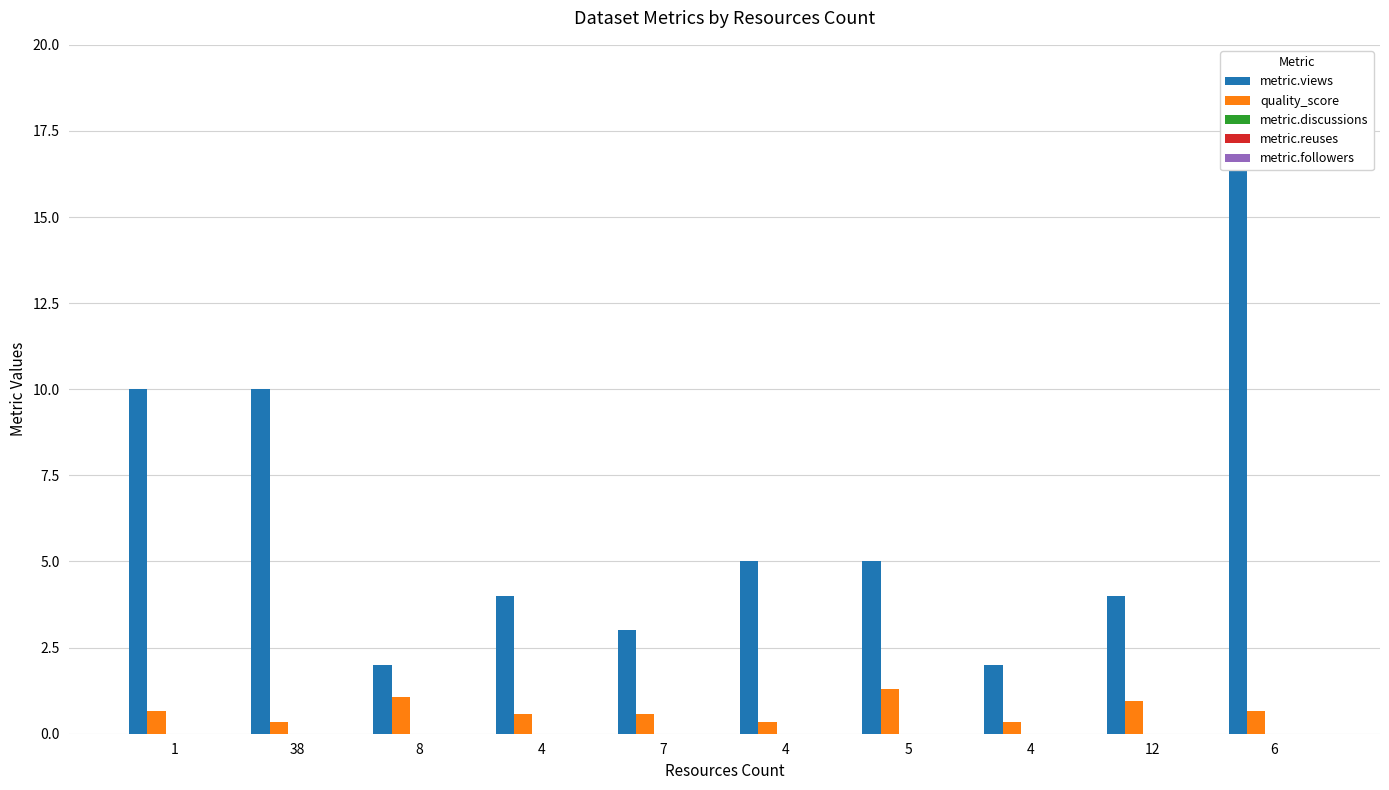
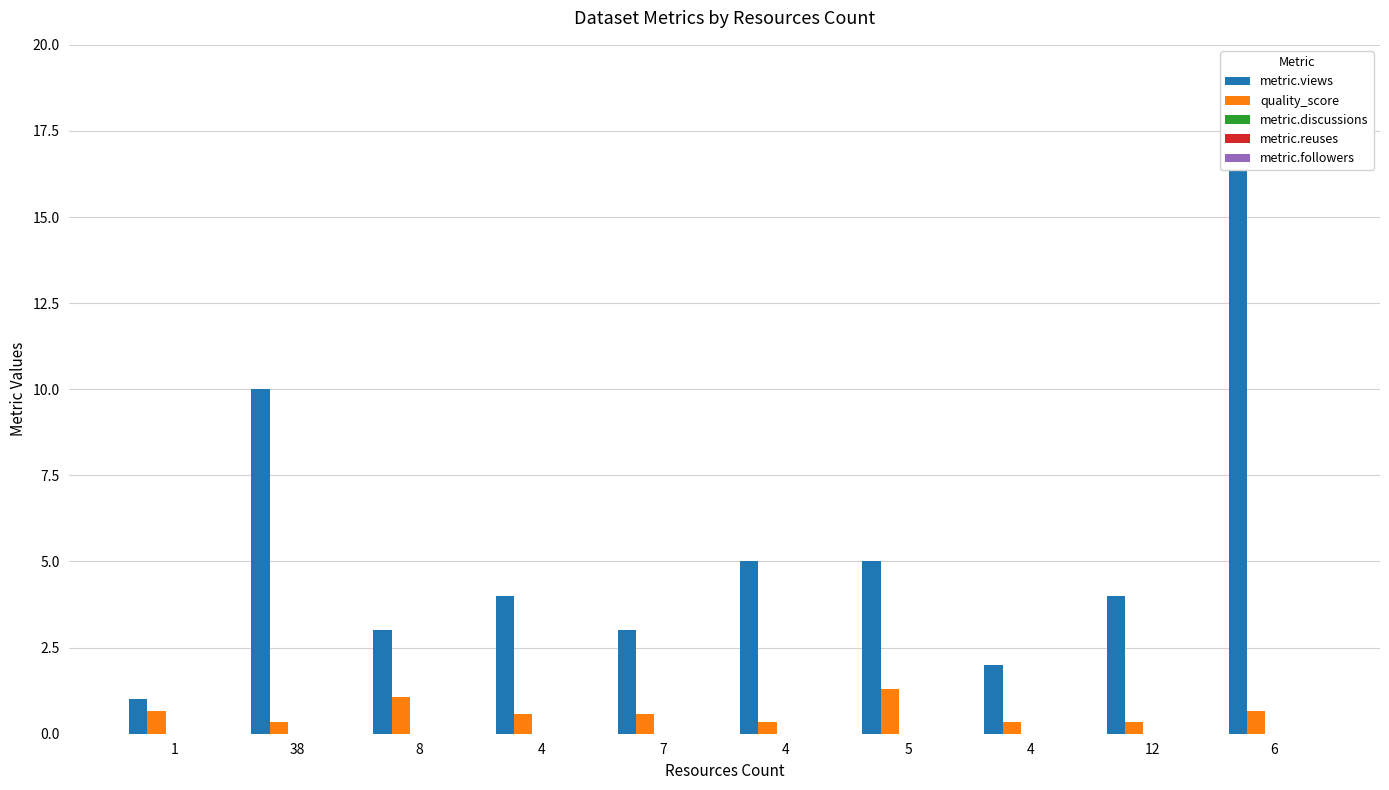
metric.views, 1: 10 -> 1
metric.views, 8: 2 -> 3
quality_score, 12: 1.0 -> 0.3
